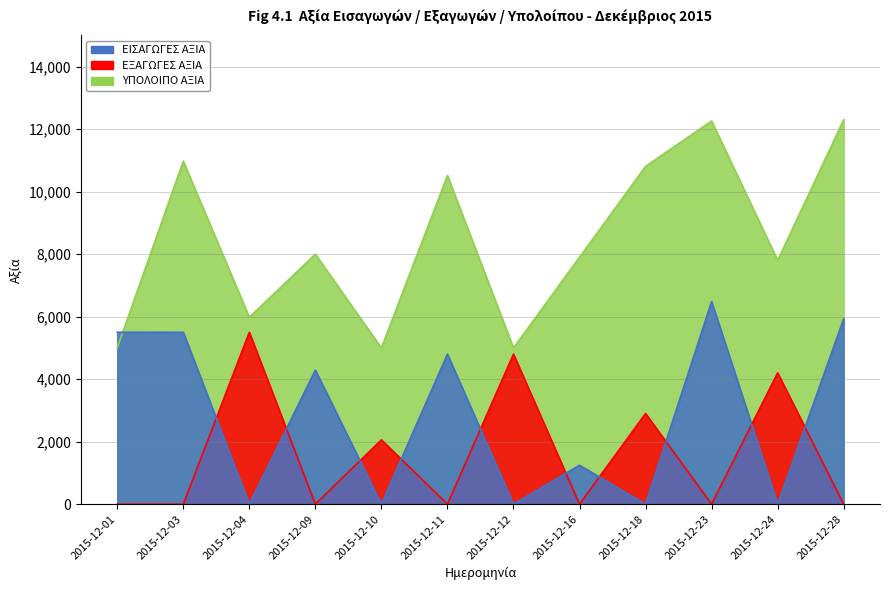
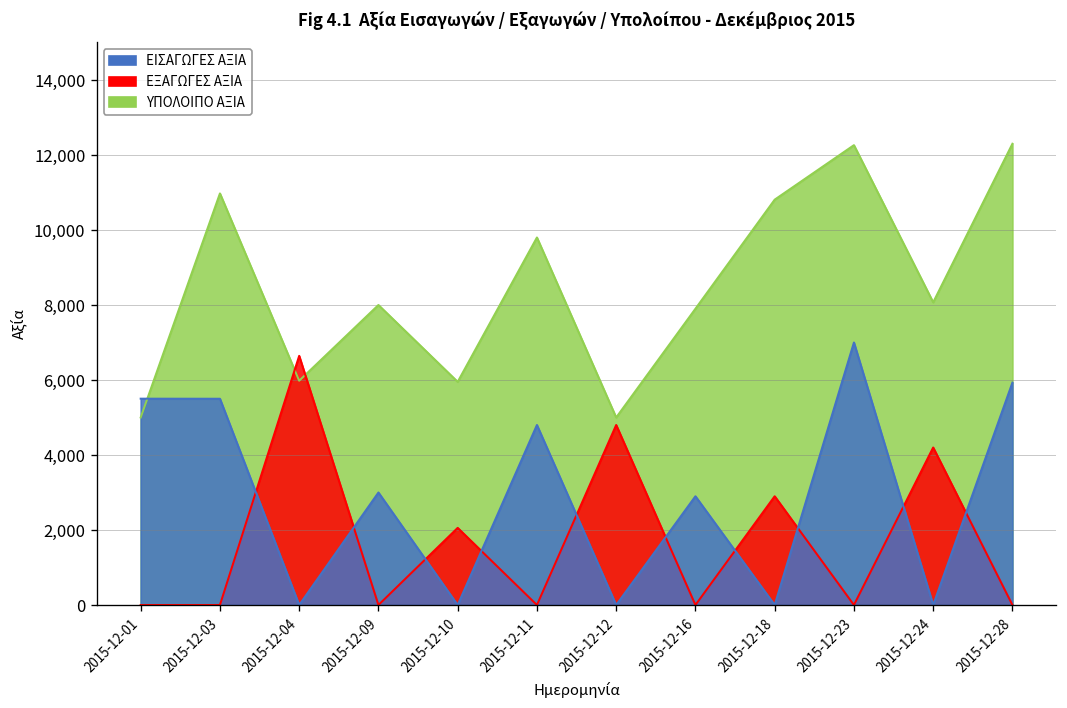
ΕΞΑΓΩΓΕΣ ΑΞΙΑ, 2015-12-04: 5,500 -> 6,600
ΕΙΣΑΓΩΓΕΣ ΑΞΙΑ, 2015-12-09: 4,300 -> 3,000
ΥΠΟΛΟΙΠΟ ΑΞΙΑ, 2015-12-10: 5,000 -> 6,000
ΥΠΟΛΟΙΠΟ ΑΞΙΑ, 2015-12-11: 10,500 -> 9,800
ΕΙΣΑΓΩΓΕΣ ΑΞΙΑ, 2015-12-16: 1,200 -> 2,900
ΕΙΣΑΓΩΓΕΣ ΑΞΙΑ, 2015-12-23: 6,500 -> 7,000
ΥΠΟΛΟΙΠΟ ΑΞΙΑ, 2015-12-24: 7,800 -> 8,100
